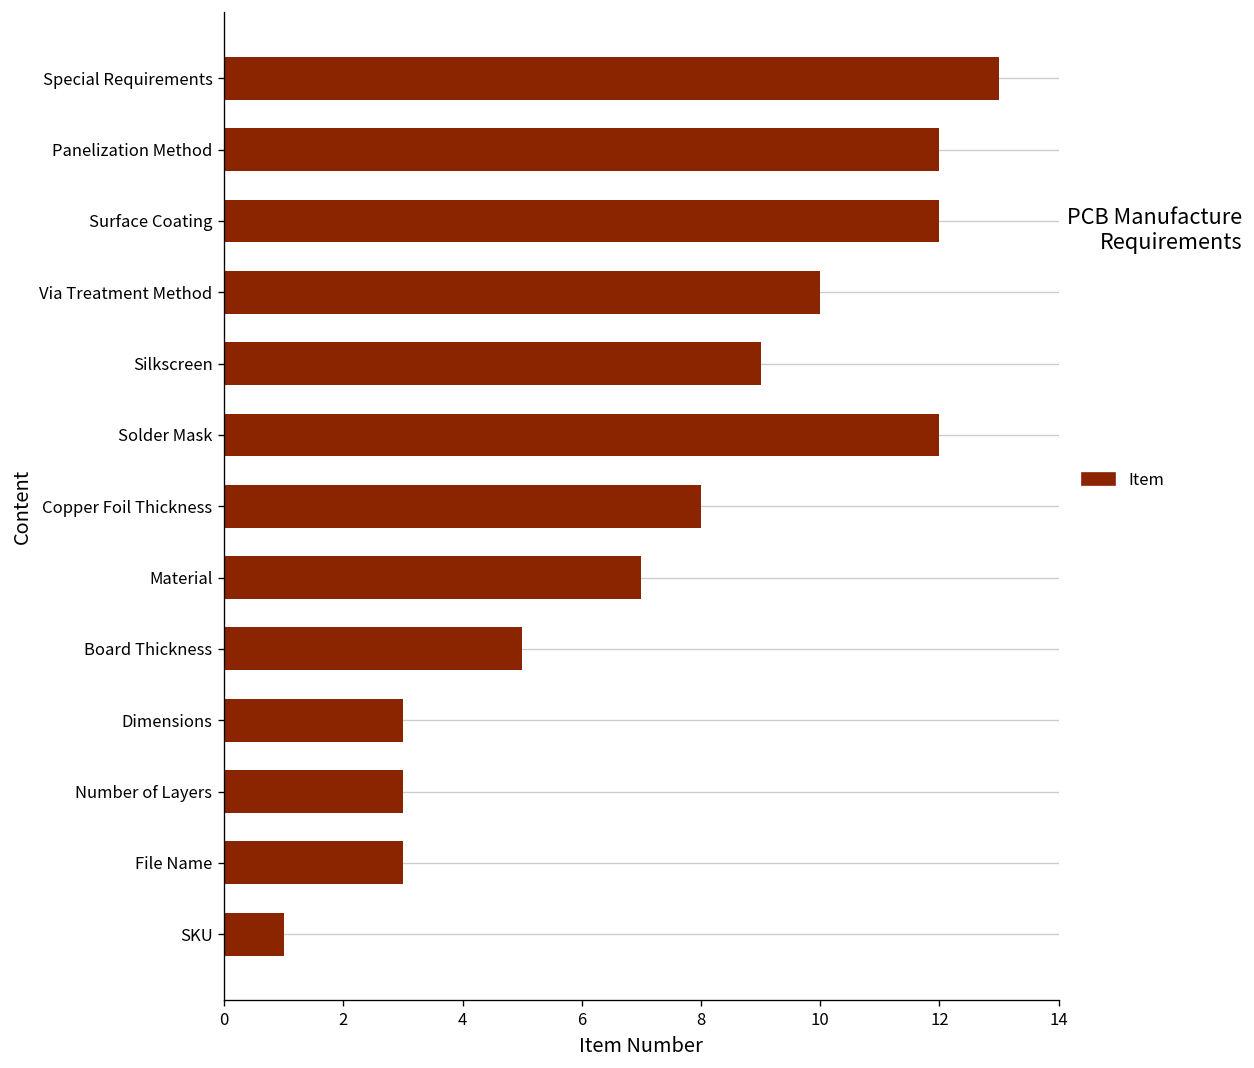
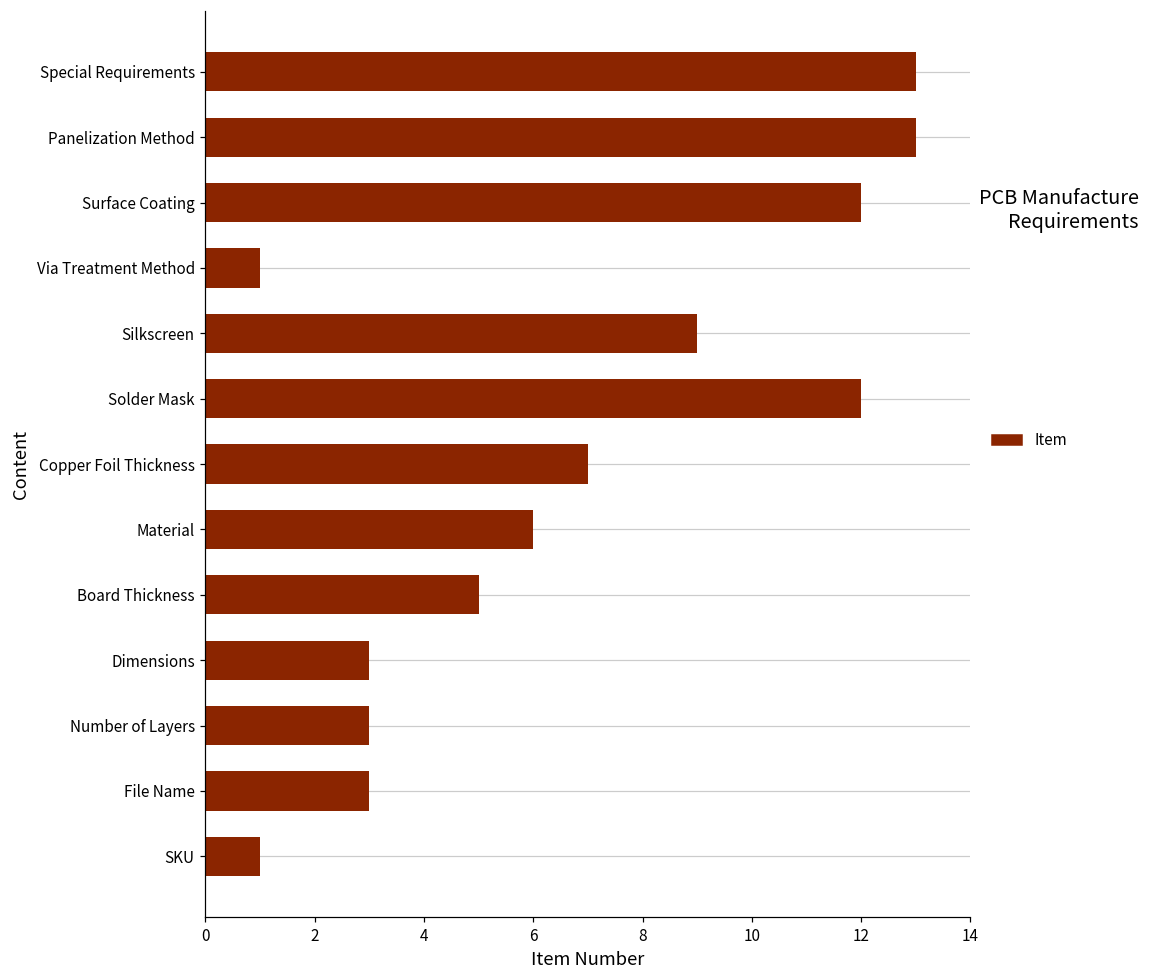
Panelization Method: 12 -> 13
Via Treatment Method: 10 -> 1
Copper Foil Thickness: 8 -> 7
Material: 7 -> 6
